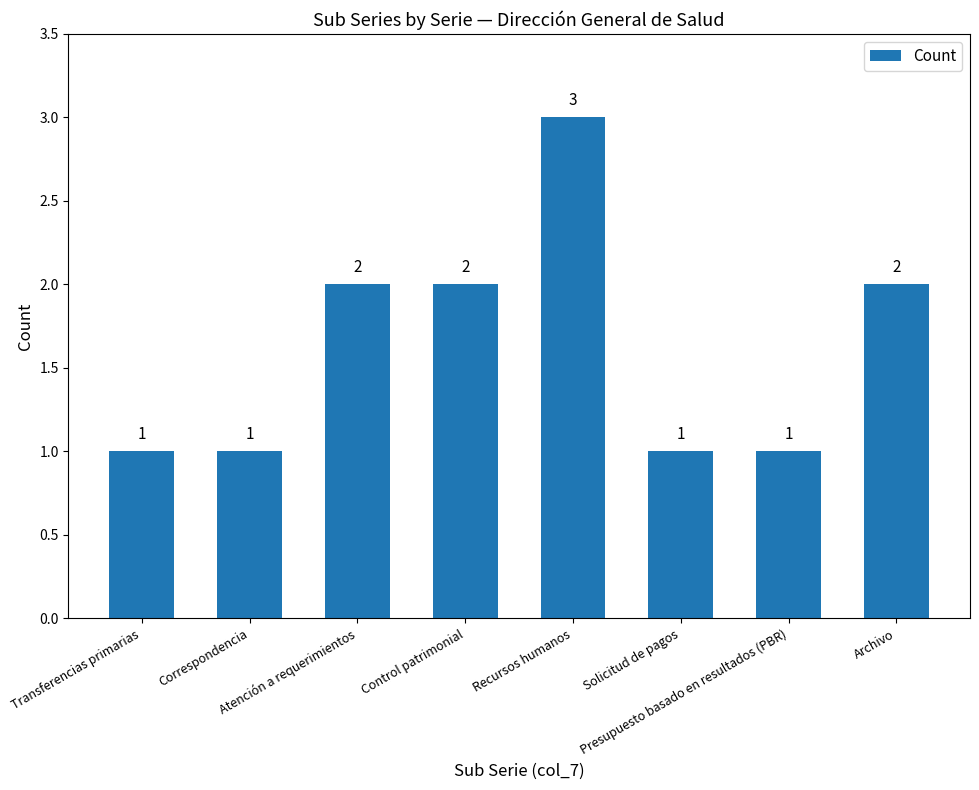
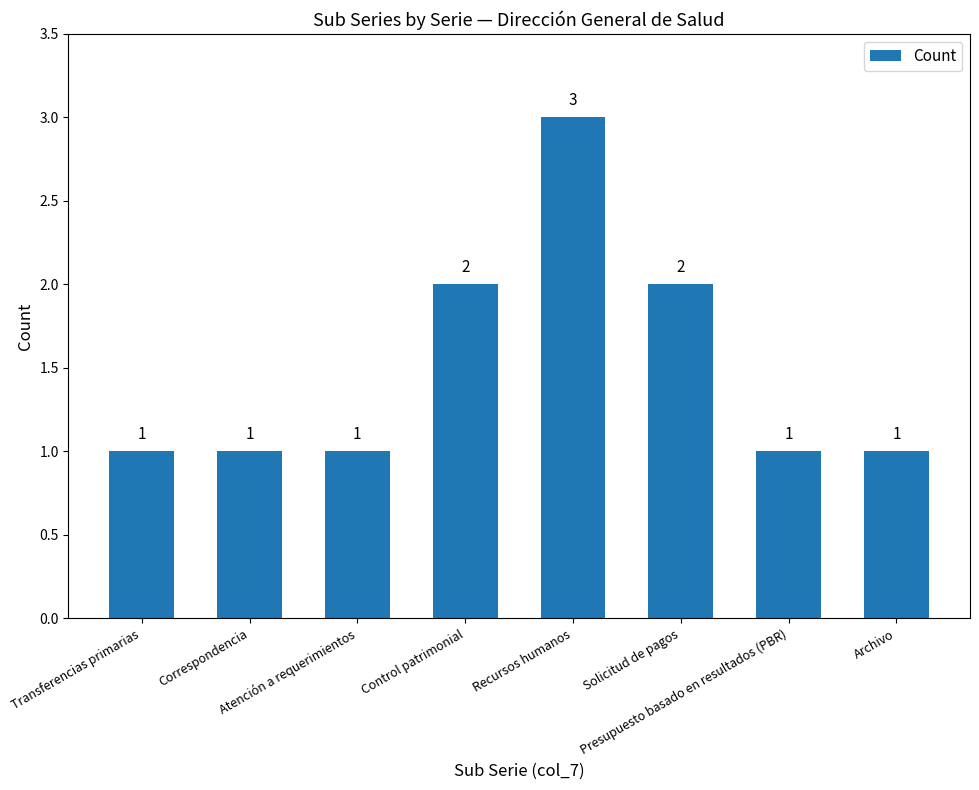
Atención a requerimientos: 2 -> 1
Solicitud de pagos: 1 -> 2
Archivo: 2 -> 1
